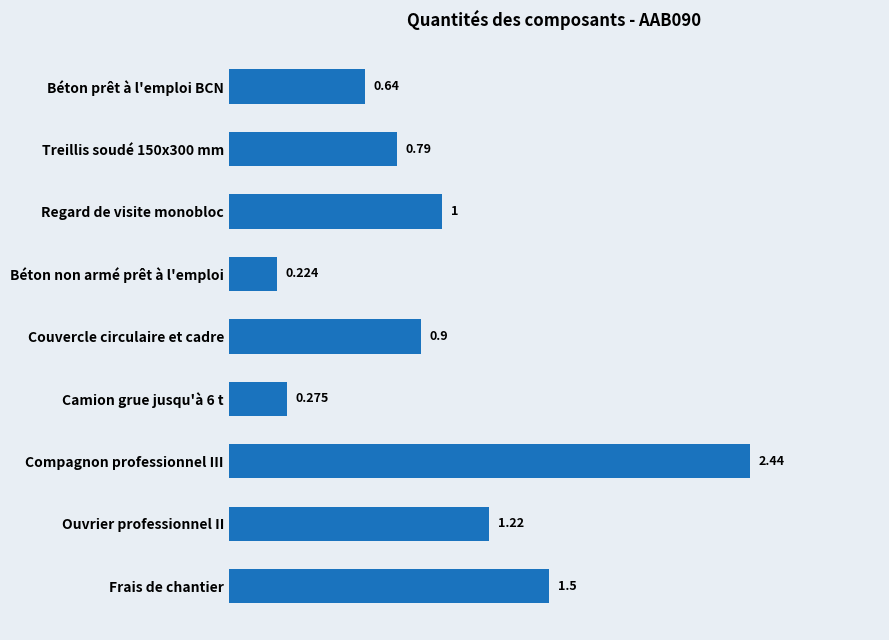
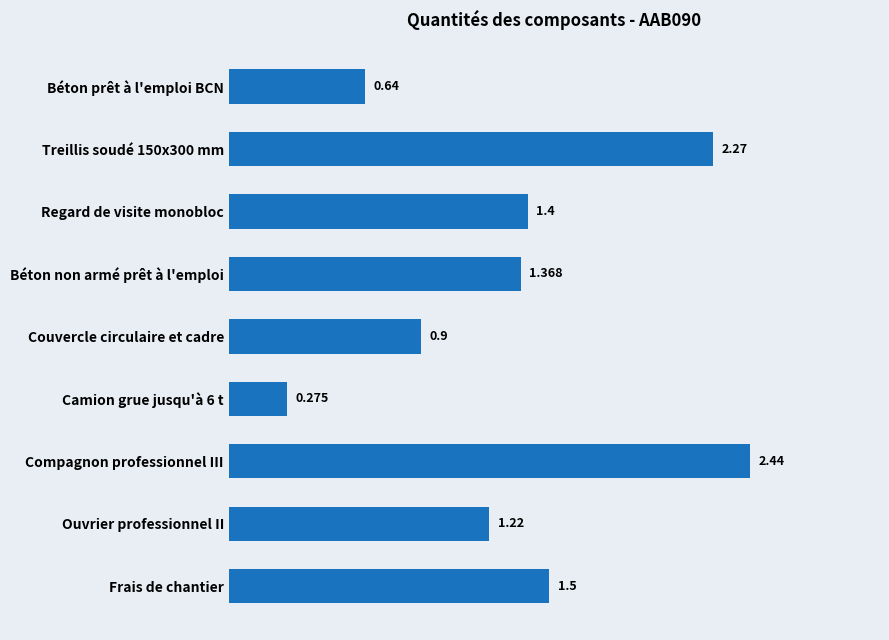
Treillis soudé 150x300 mm: 0.79 -> 2.27
Regard de visite monobloc: 1 -> 1.4
Béton non armé prêt à l'emploi: 0.224 -> 1.368
